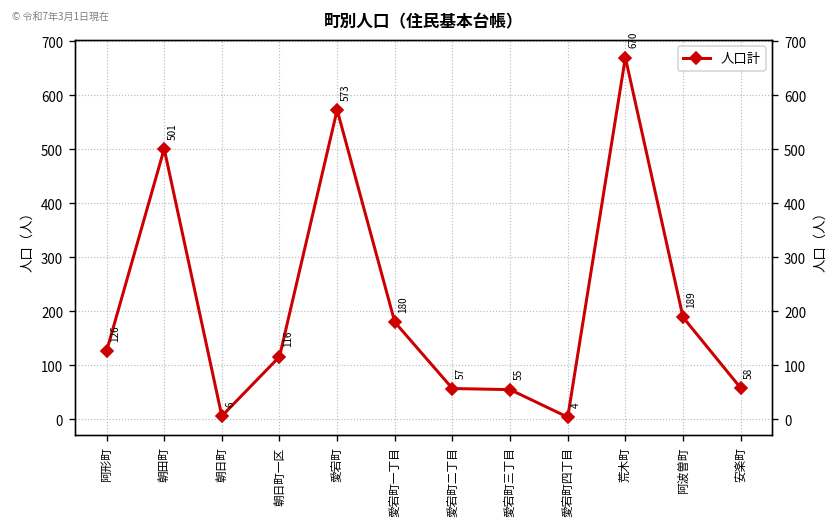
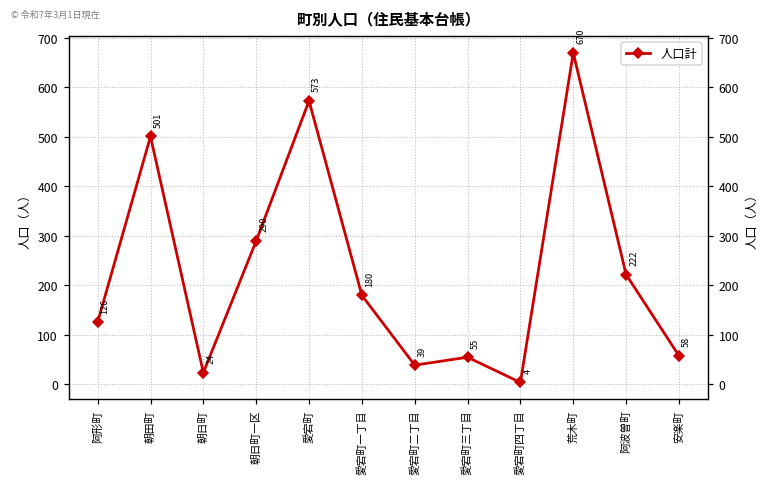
朝日町: 6 -> 24
朝日町一区: 116 -> 290
愛宕町二丁目: 57 -> 39
阿波曽町: 189 -> 222
